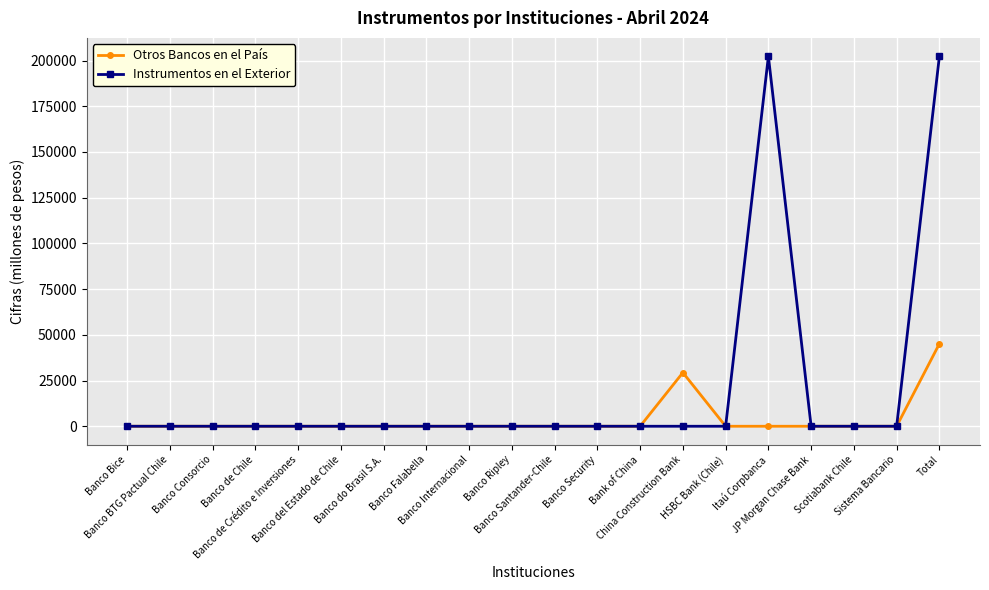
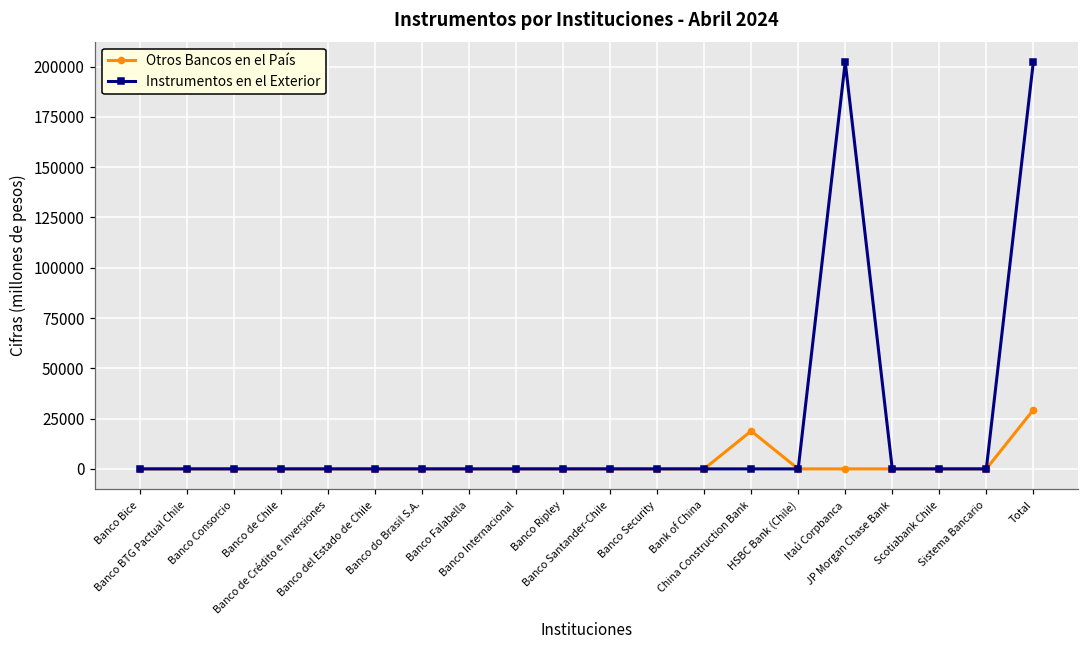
Otros Bancos en el País, China Construction Bank: 29000 -> 19000
Otros Bancos en el País, Total: 45000 -> 29000
